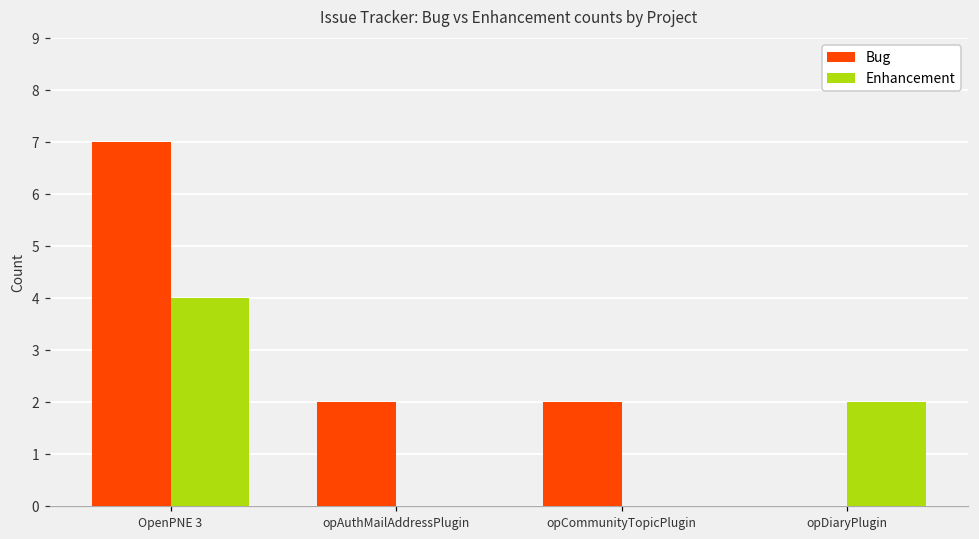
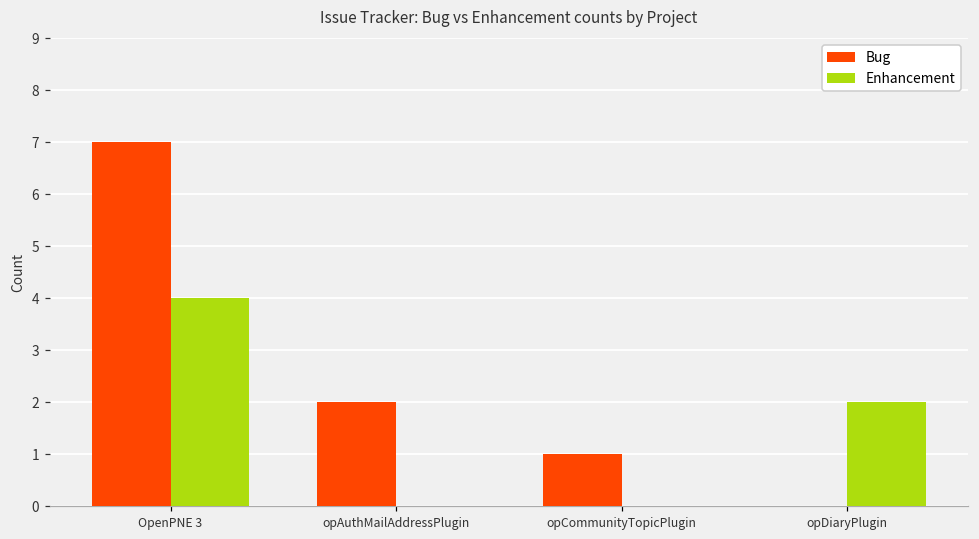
Bug, opCommunityTopicPlugin: 2 -> 1
